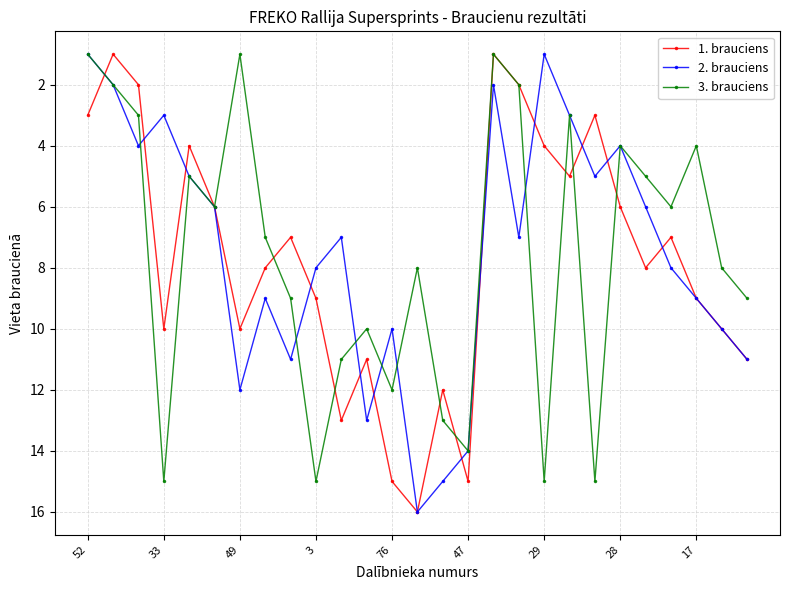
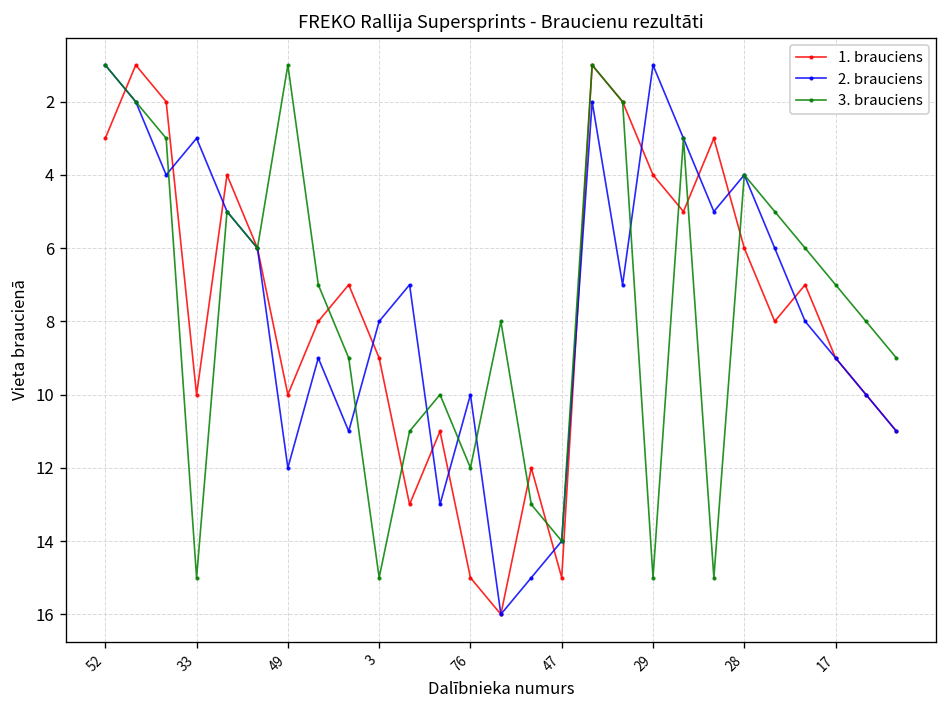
3. brauciens, 17: 4 -> 7
